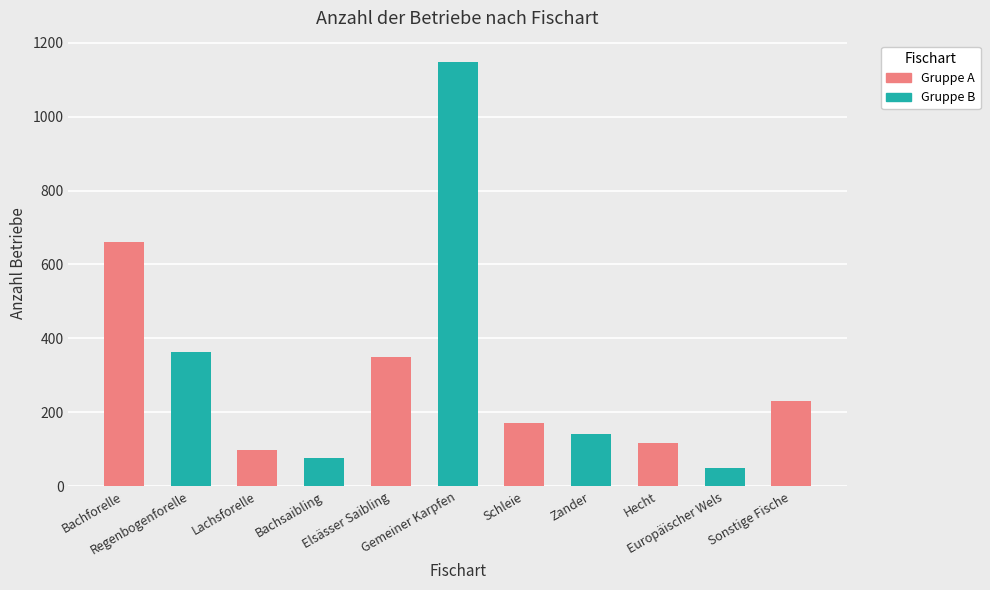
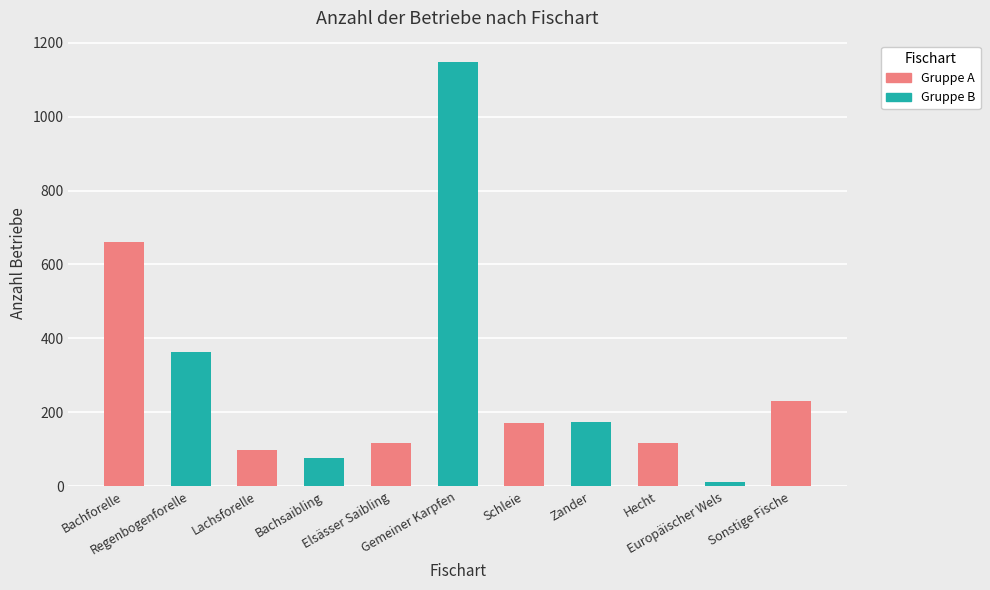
Elsässer Saibling: 350 -> 120
Zander: 140 -> 170
Europäischer Wels: 50 -> 10
